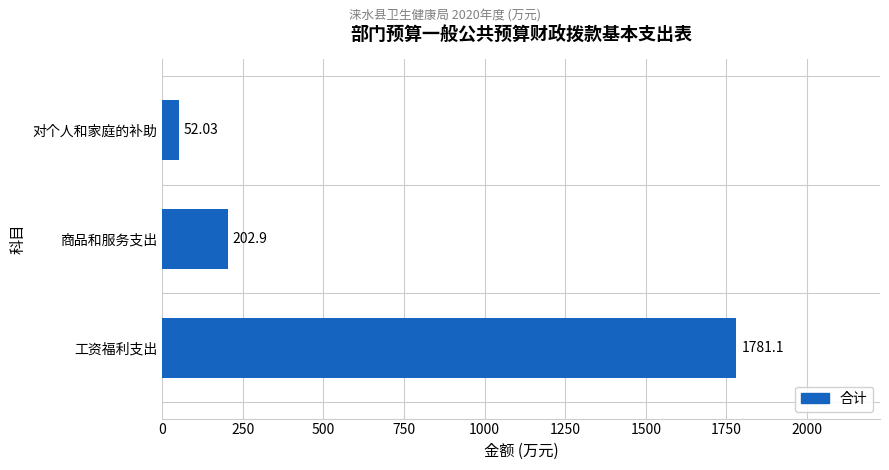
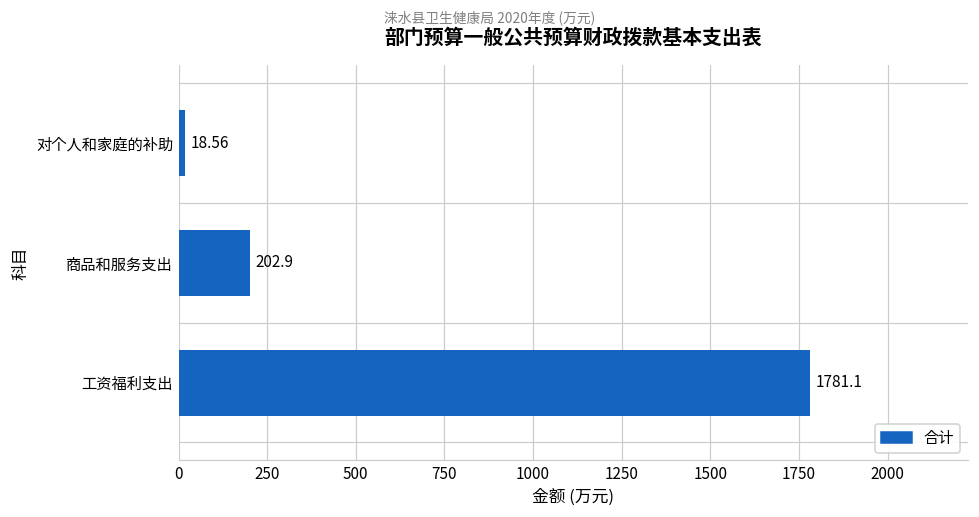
对个人和家庭的补助: 52.03 -> 18.56
